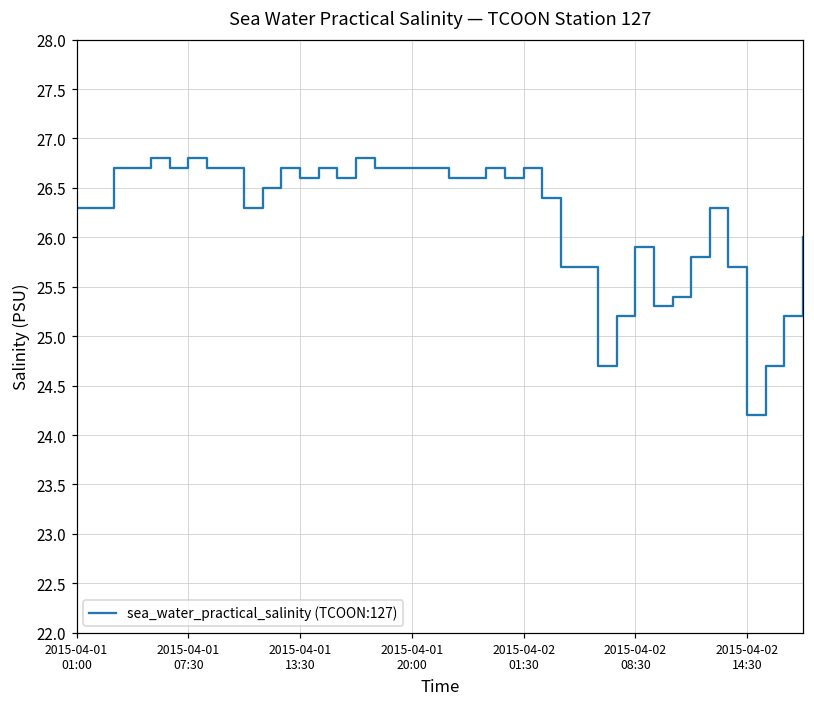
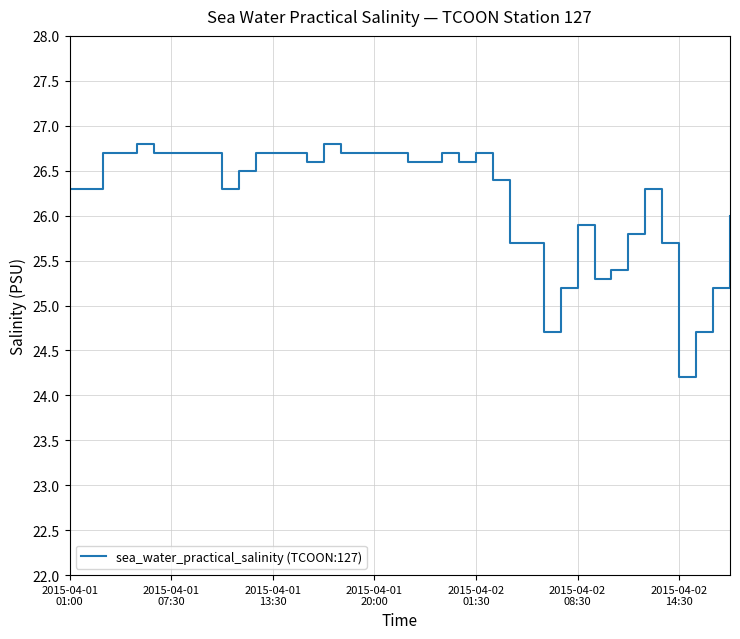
2015-04-01 07:30: 26.8 -> 26.7
2015-04-01 13:30: 26.6 -> 26.7
